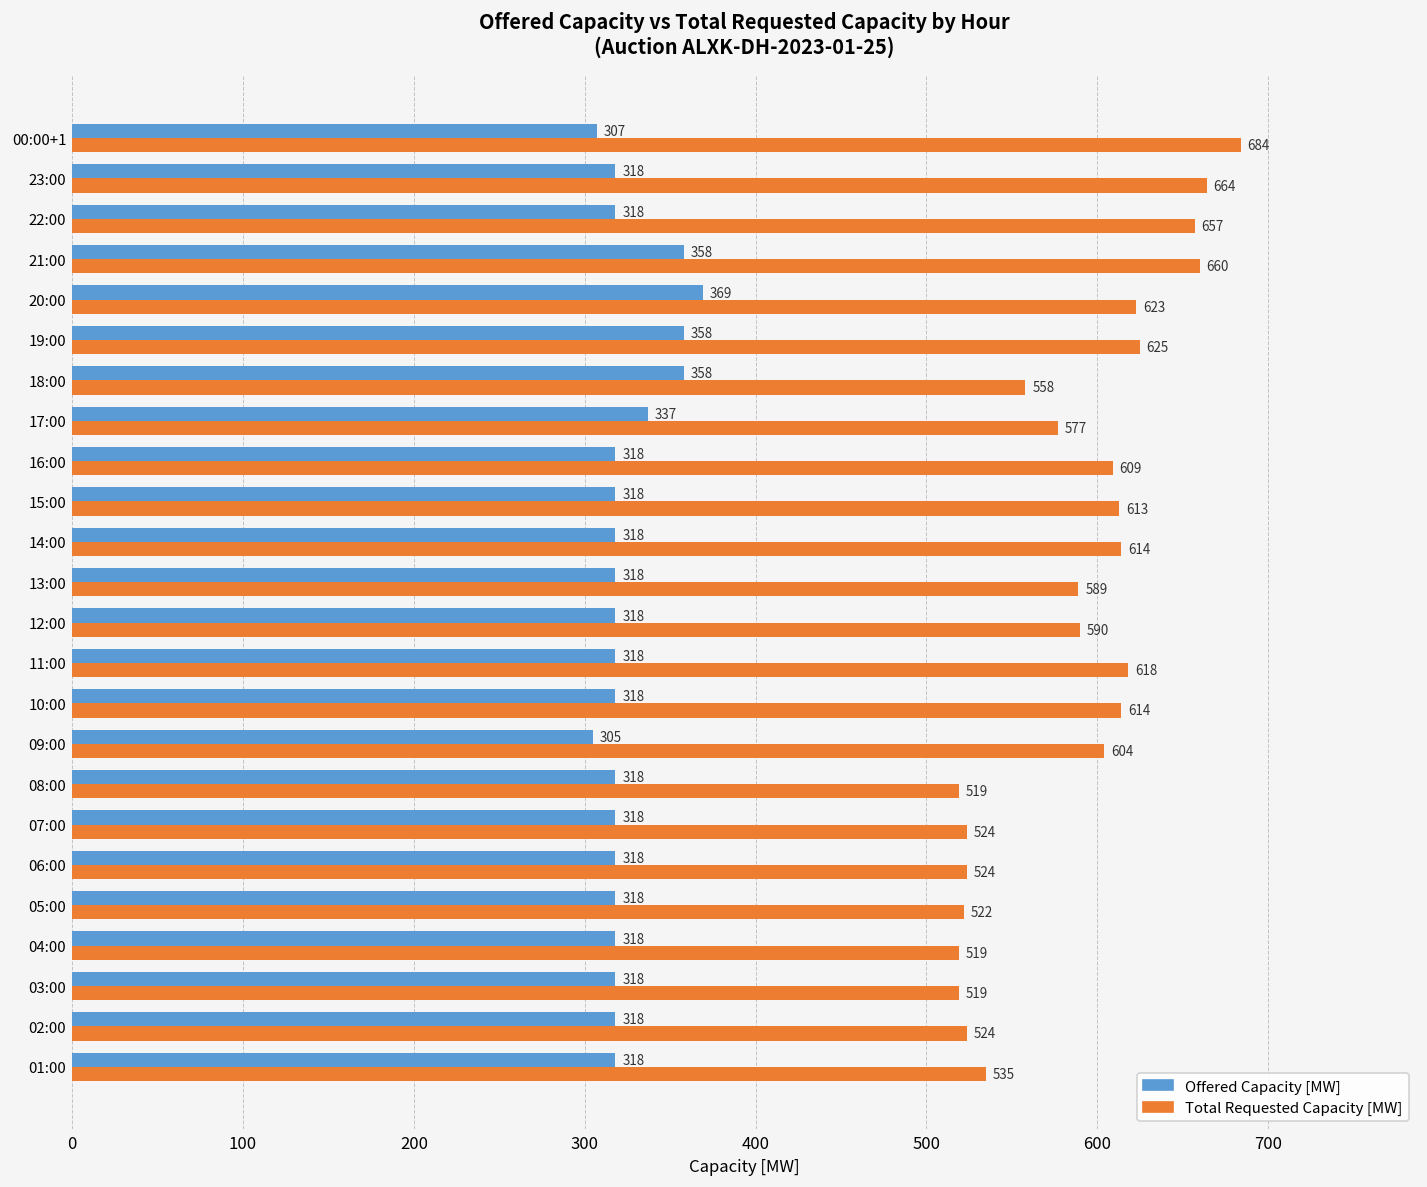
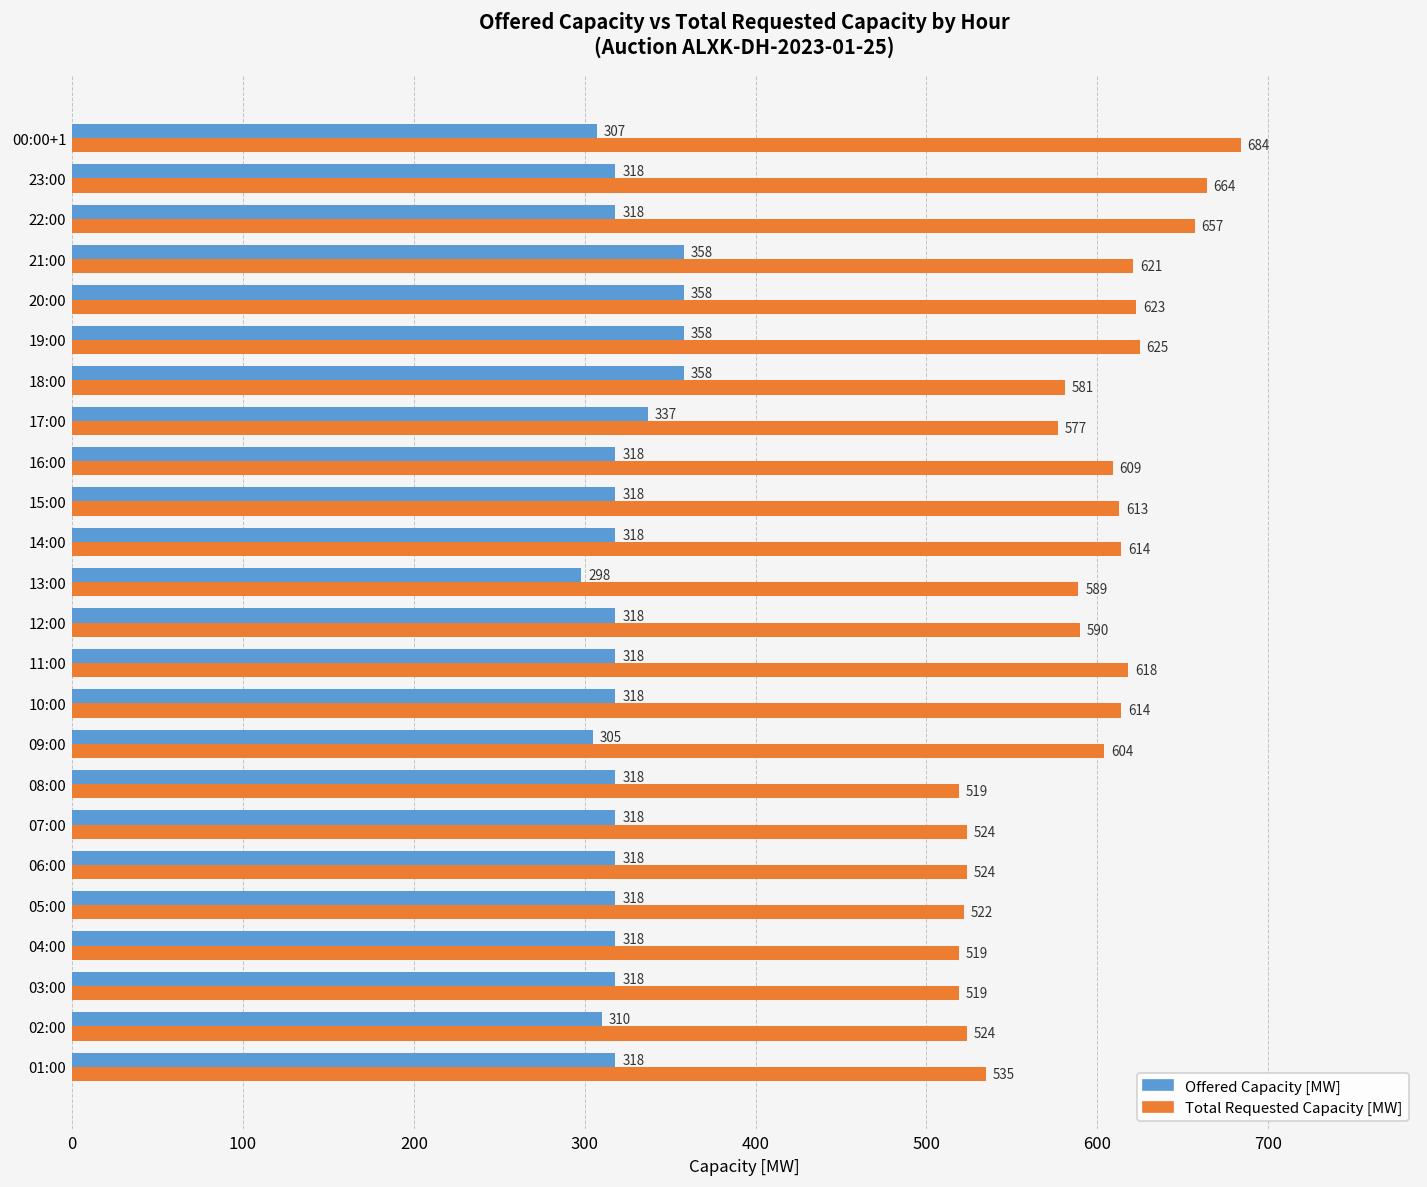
Total Requested Capacity [MW], 21:00: 660 -> 621
Offered Capacity [MW], 20:00: 369 -> 358
Total Requested Capacity [MW], 18:00: 558 -> 581
Offered Capacity [MW], 13:00: 318 -> 298
Offered Capacity [MW], 02:00: 318 -> 310
